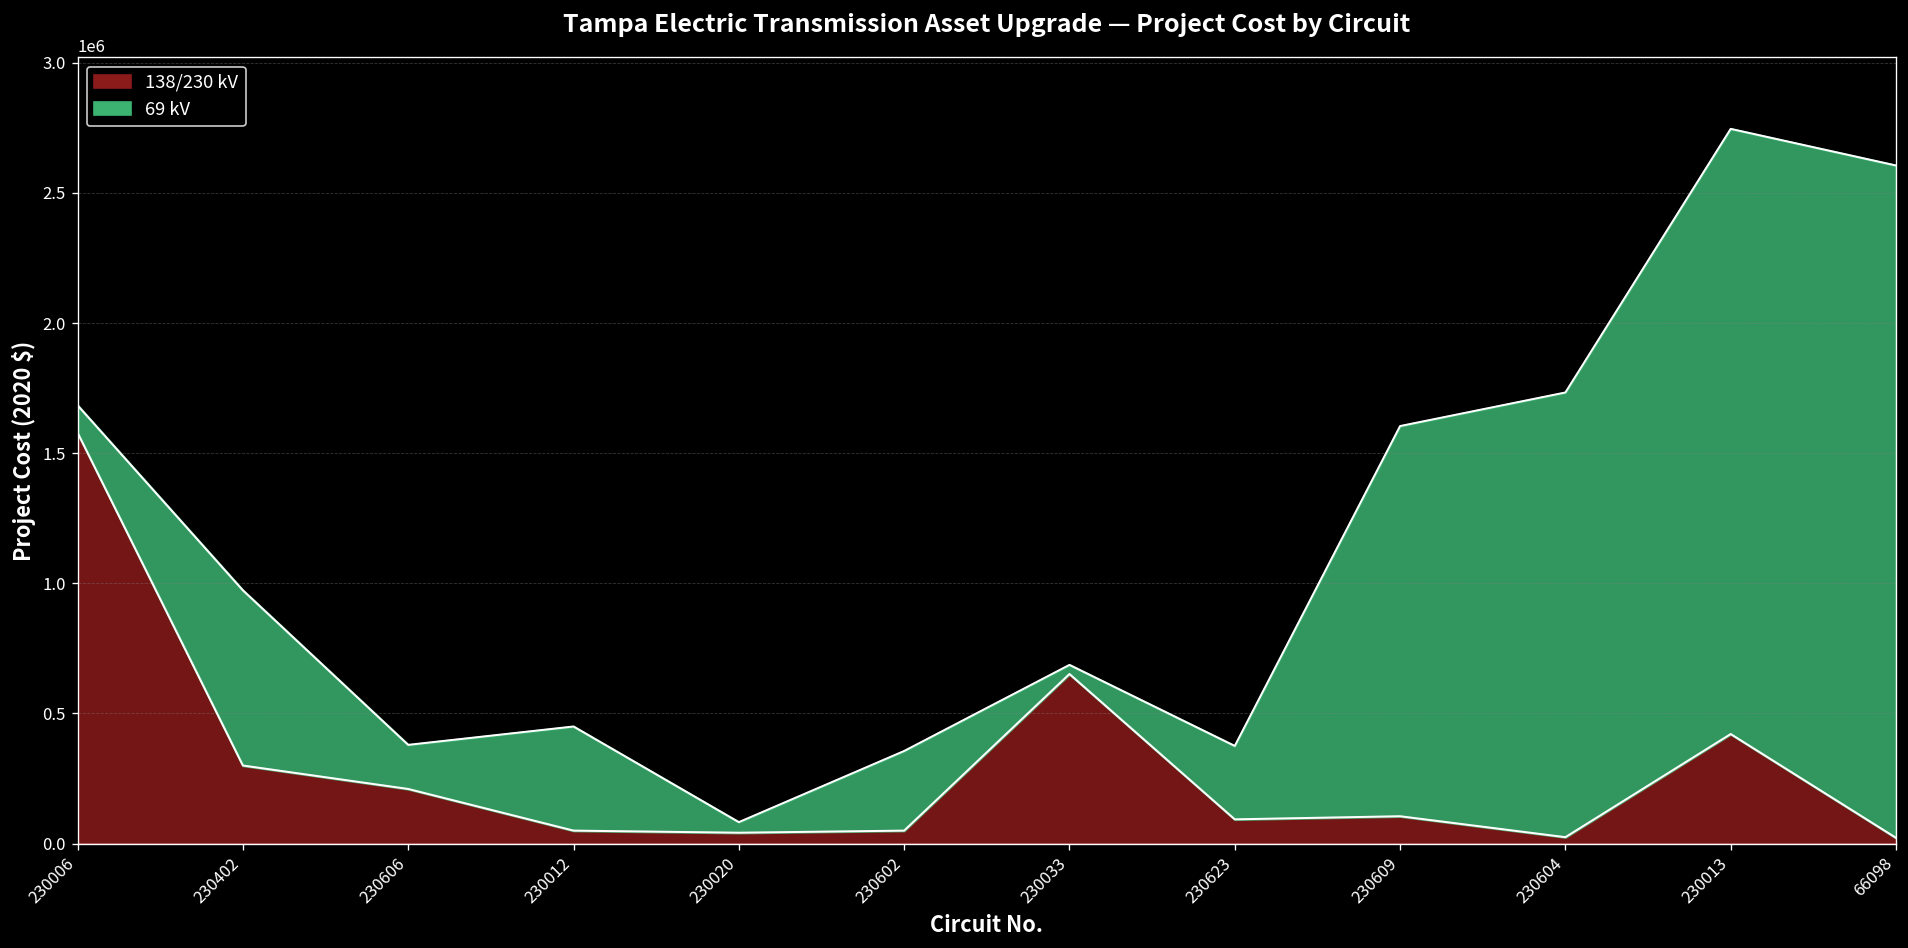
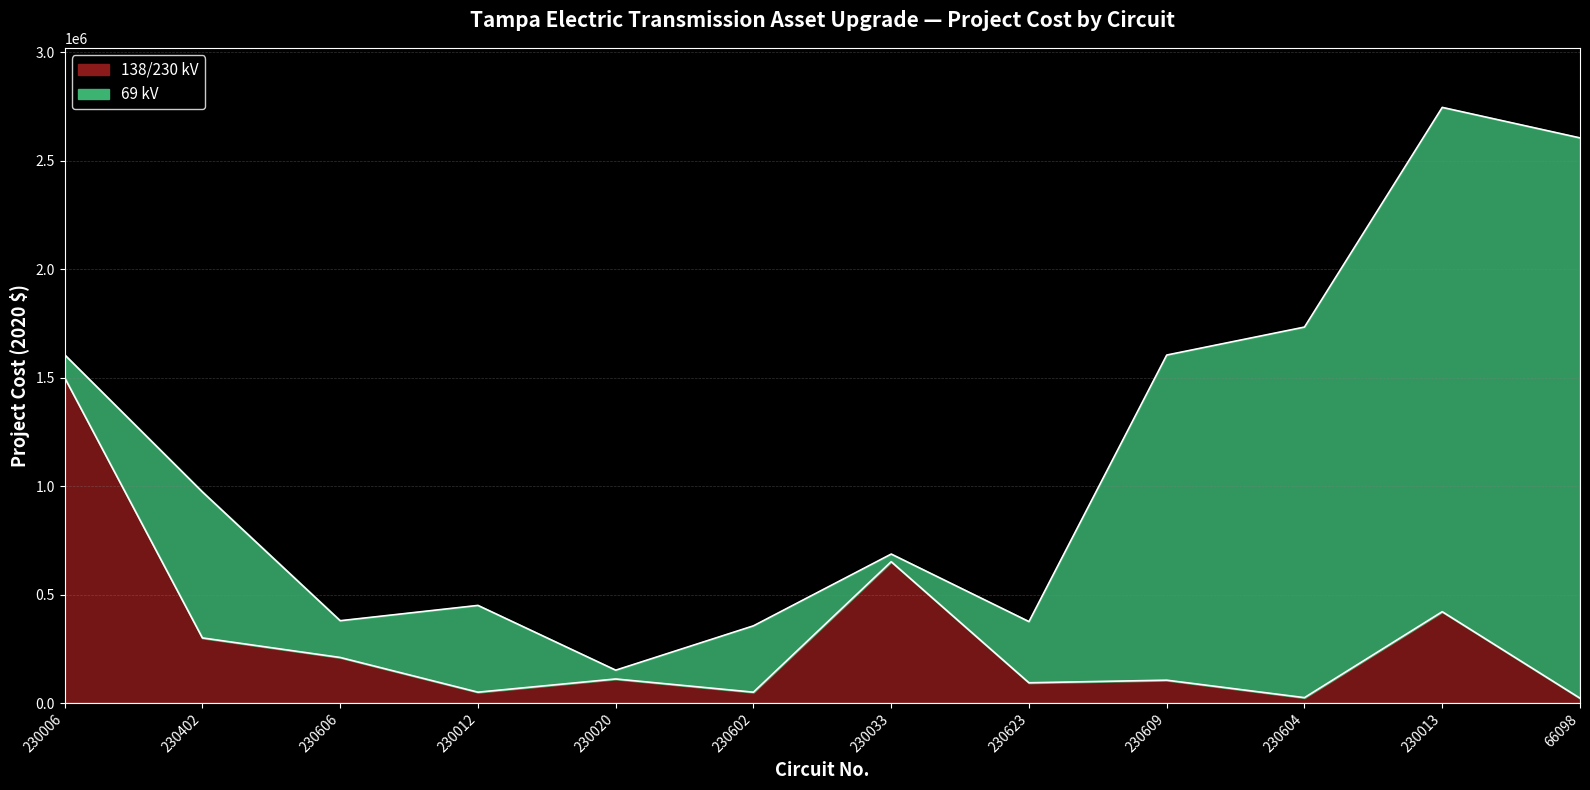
138/230 kV, 230006: 1580000 -> 1500000
138/230 kV, 230020: 40000 -> 110000
